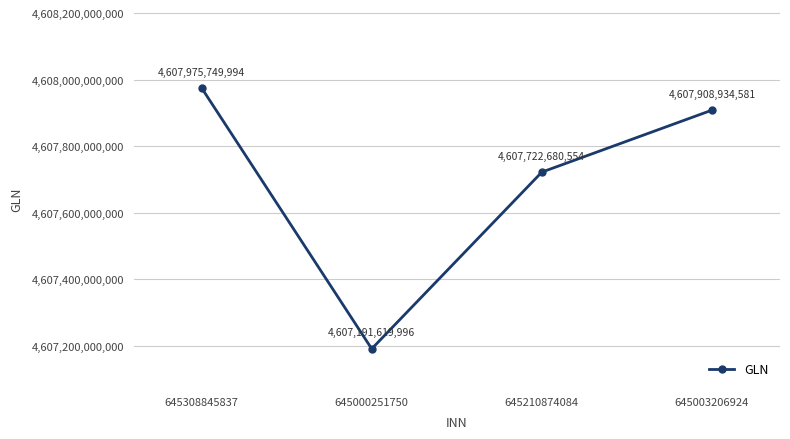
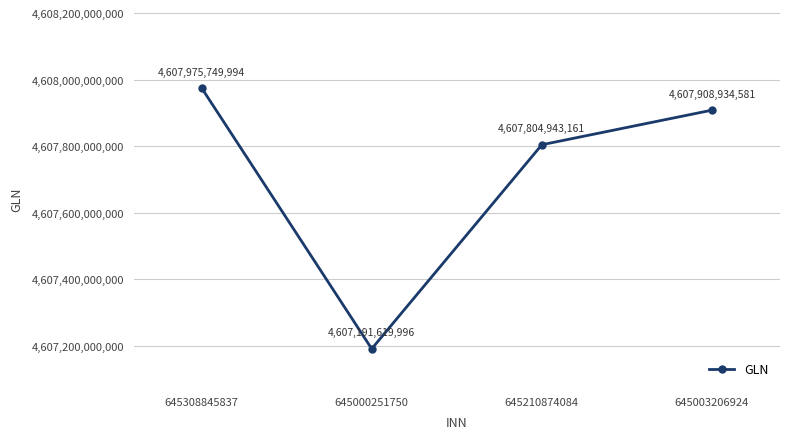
645210874084: 4,607,722,680,554 -> 4,607,804,943,161
